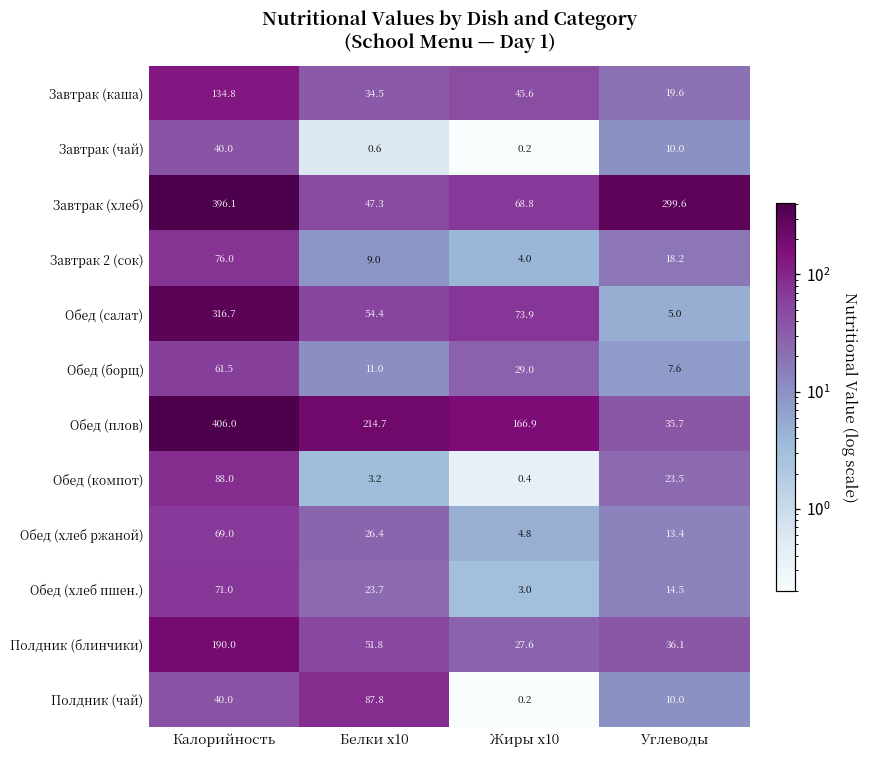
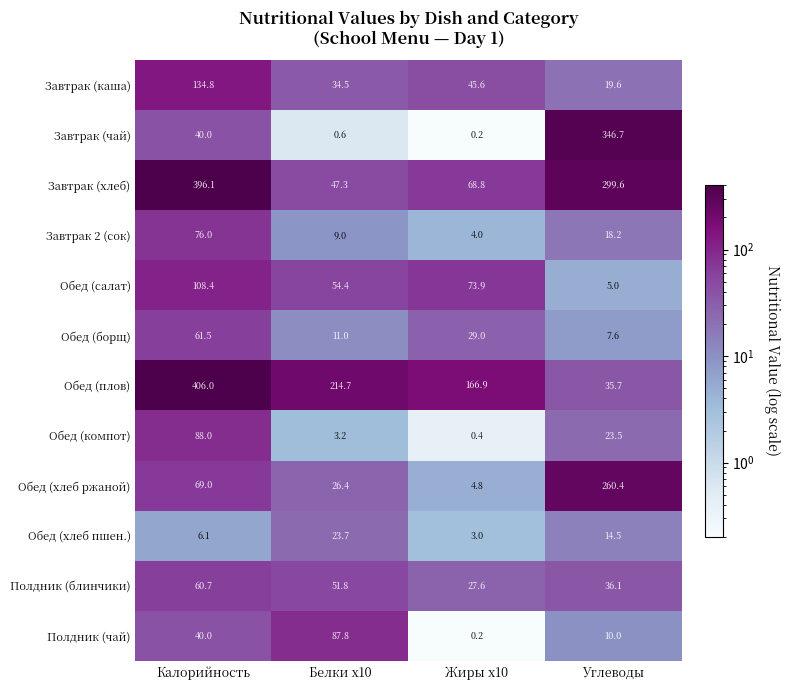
Завтрак (чай), Углеводы: 10.0 -> 346.7
Обед (салат), Калорийность: 316.7 -> 108.4
Обед (хлеб ржаной), Углеводы: 13.4 -> 260.4
Обед (хлеб пшен.), Калорийность: 71.0 -> 6.1
Полдник (блинчики), Калорийность: 190.0 -> 60.7
